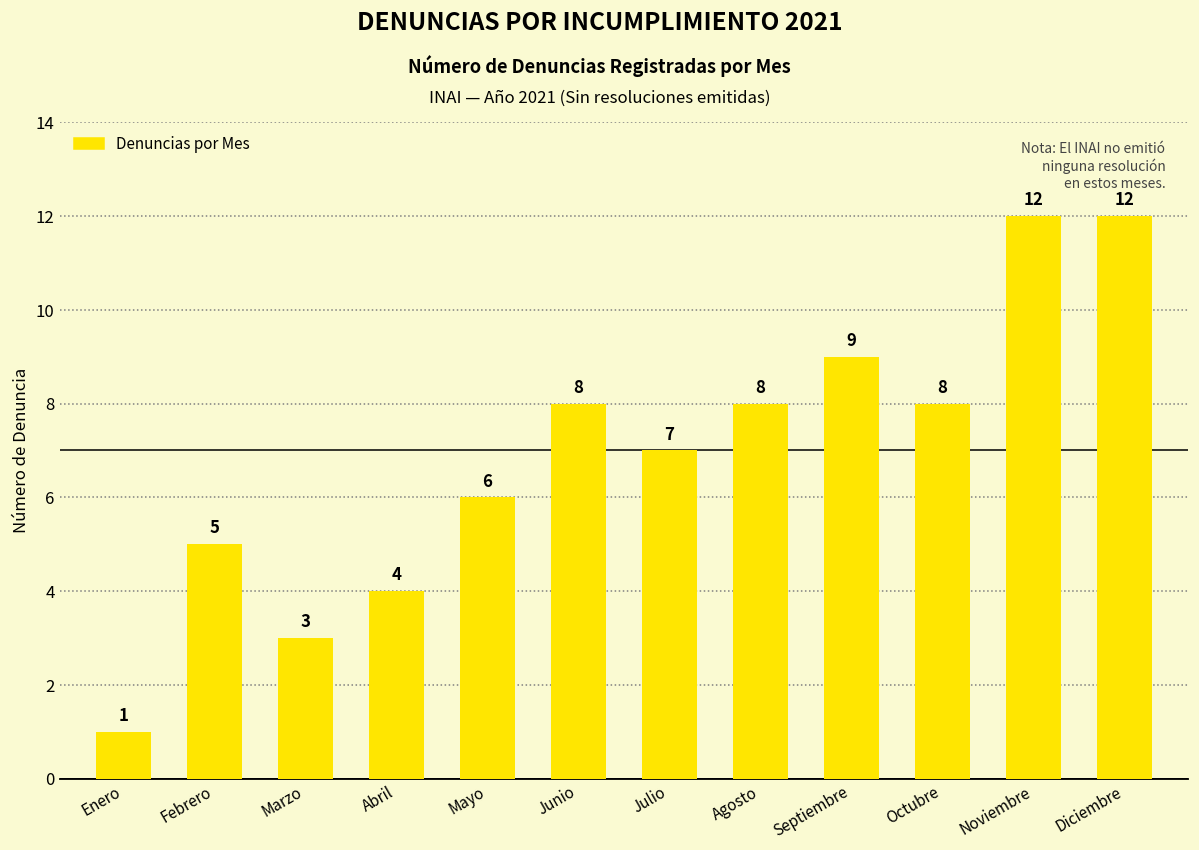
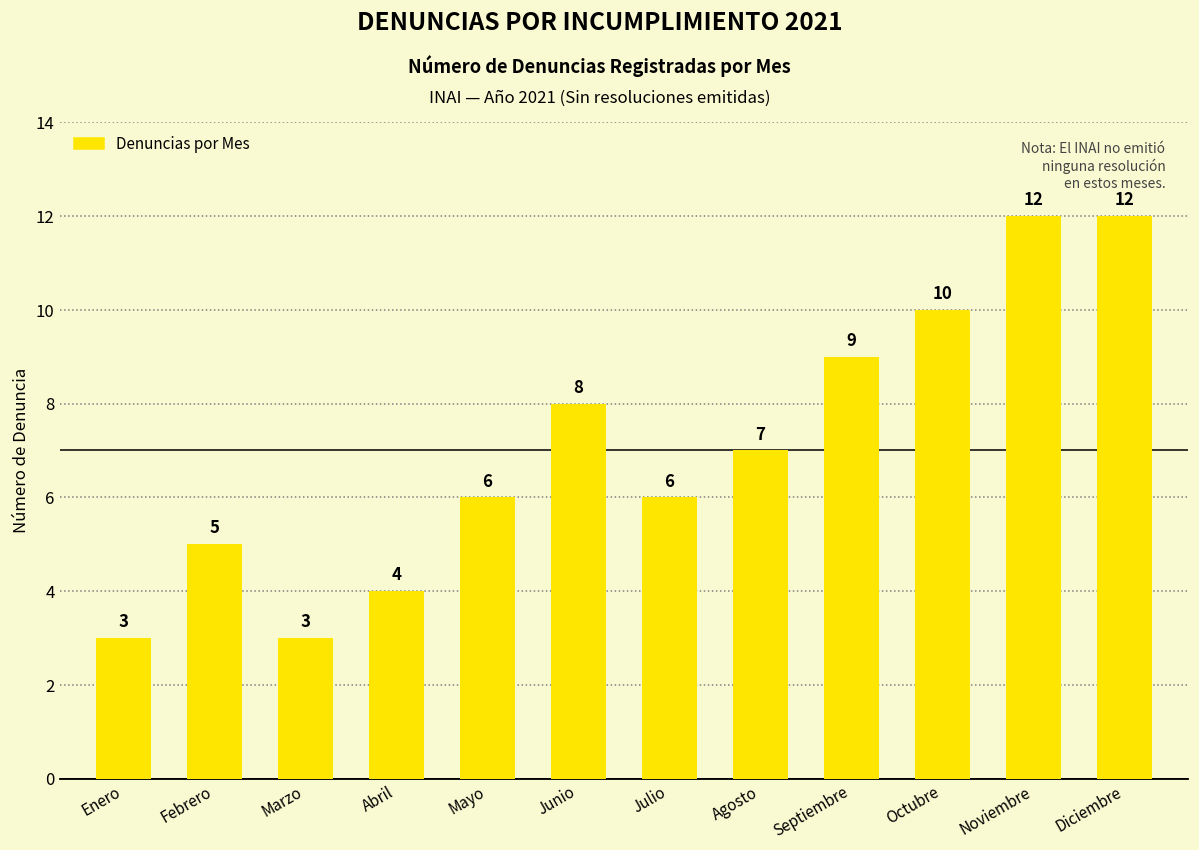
Enero: 1 -> 3
Julio: 7 -> 6
Agosto: 8 -> 7
Octubre: 8 -> 10
